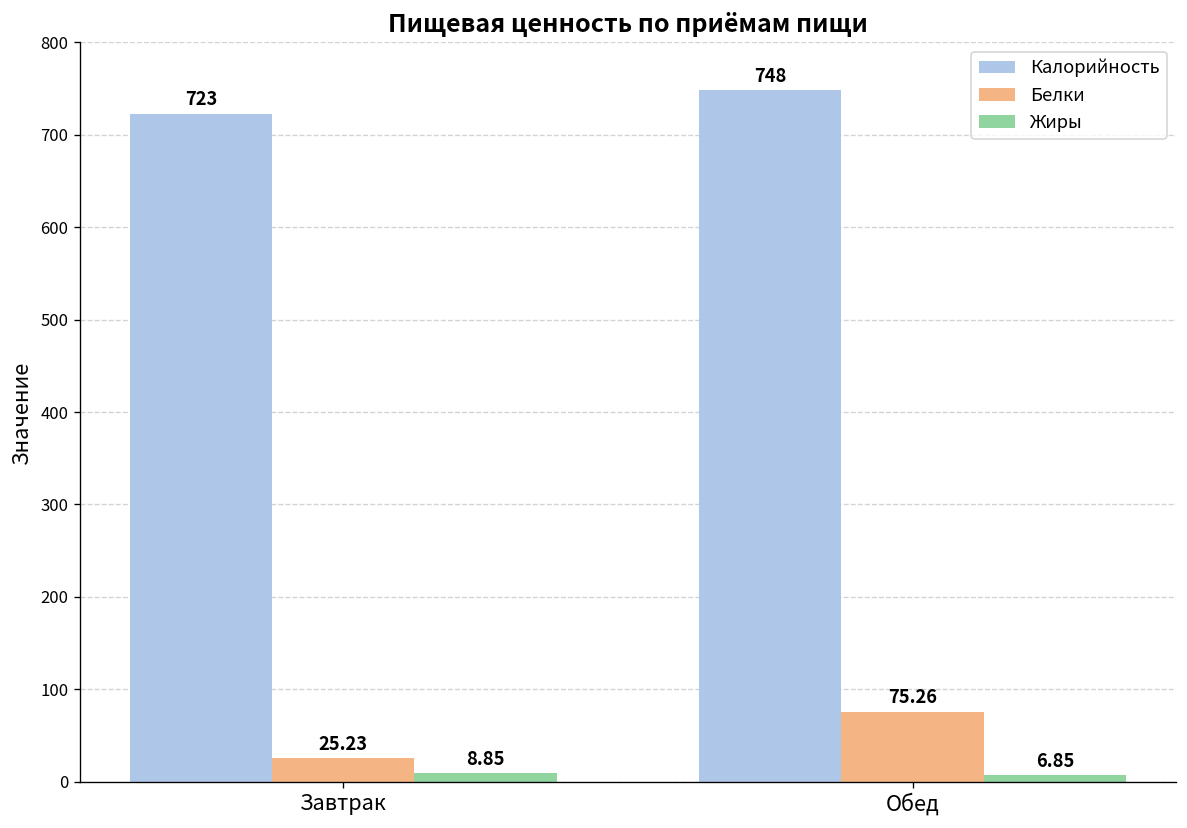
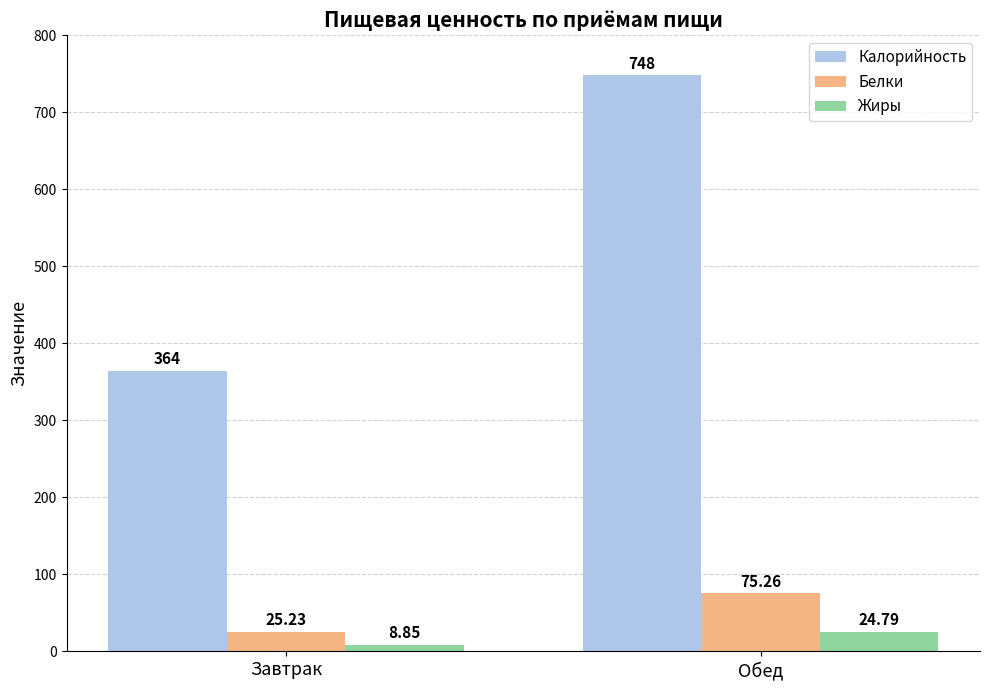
Калорийность, Завтрак: 723 -> 364
Жиры, Обед: 6.85 -> 24.79
